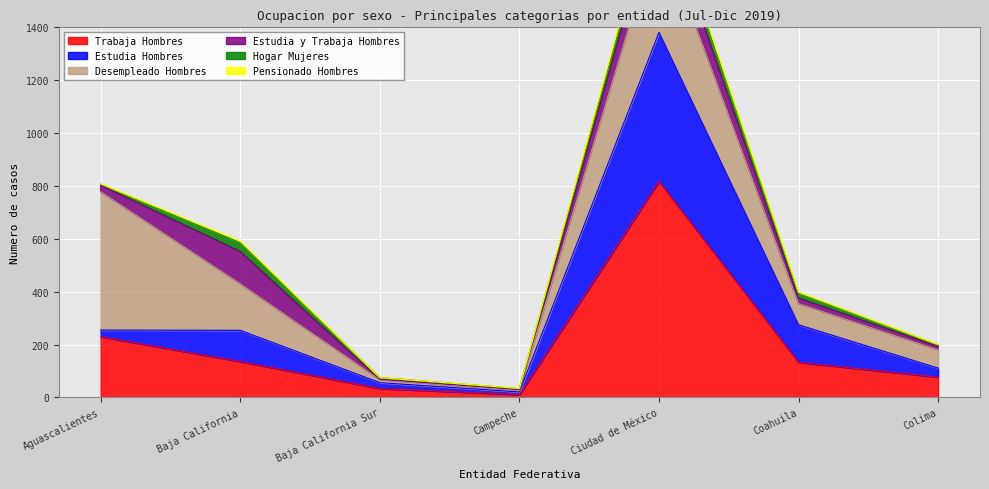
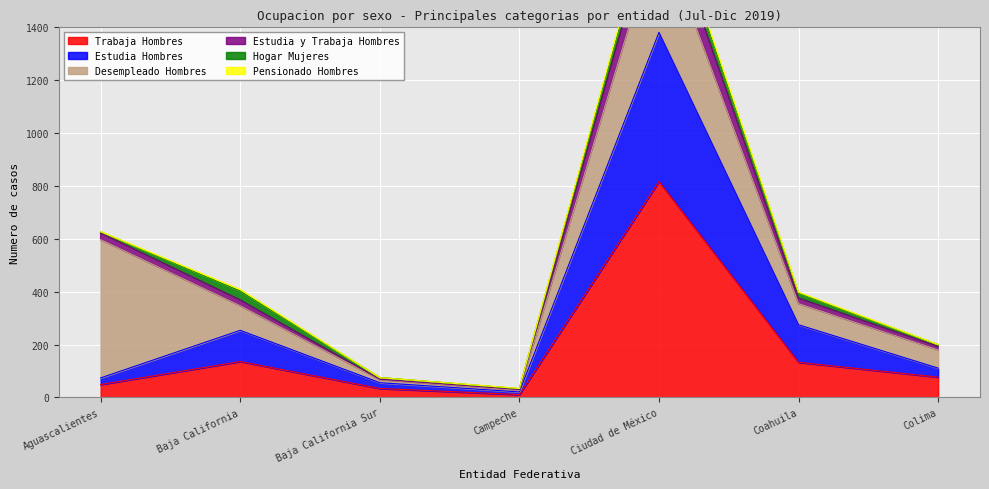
Trabaja Hombres, Aguascalientes: 230 -> 50
Desempleado Hombres, Baja California: 180 -> 90
Estudia y Trabaja Hombres, Baja California: 120 -> 20
